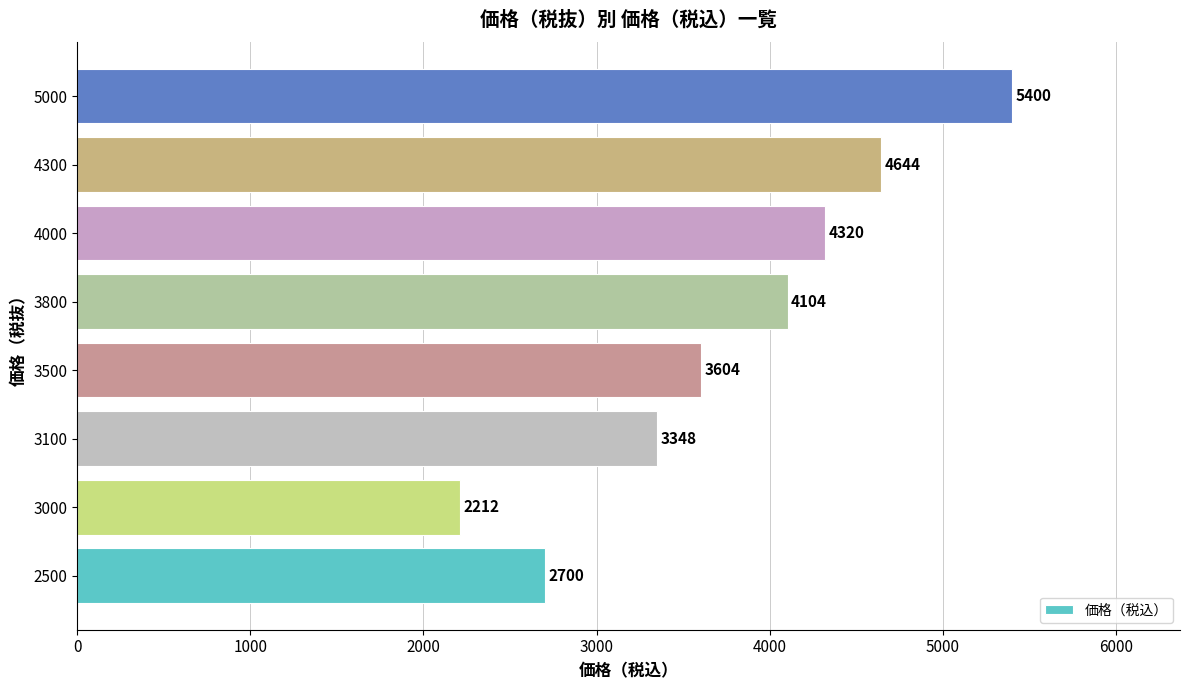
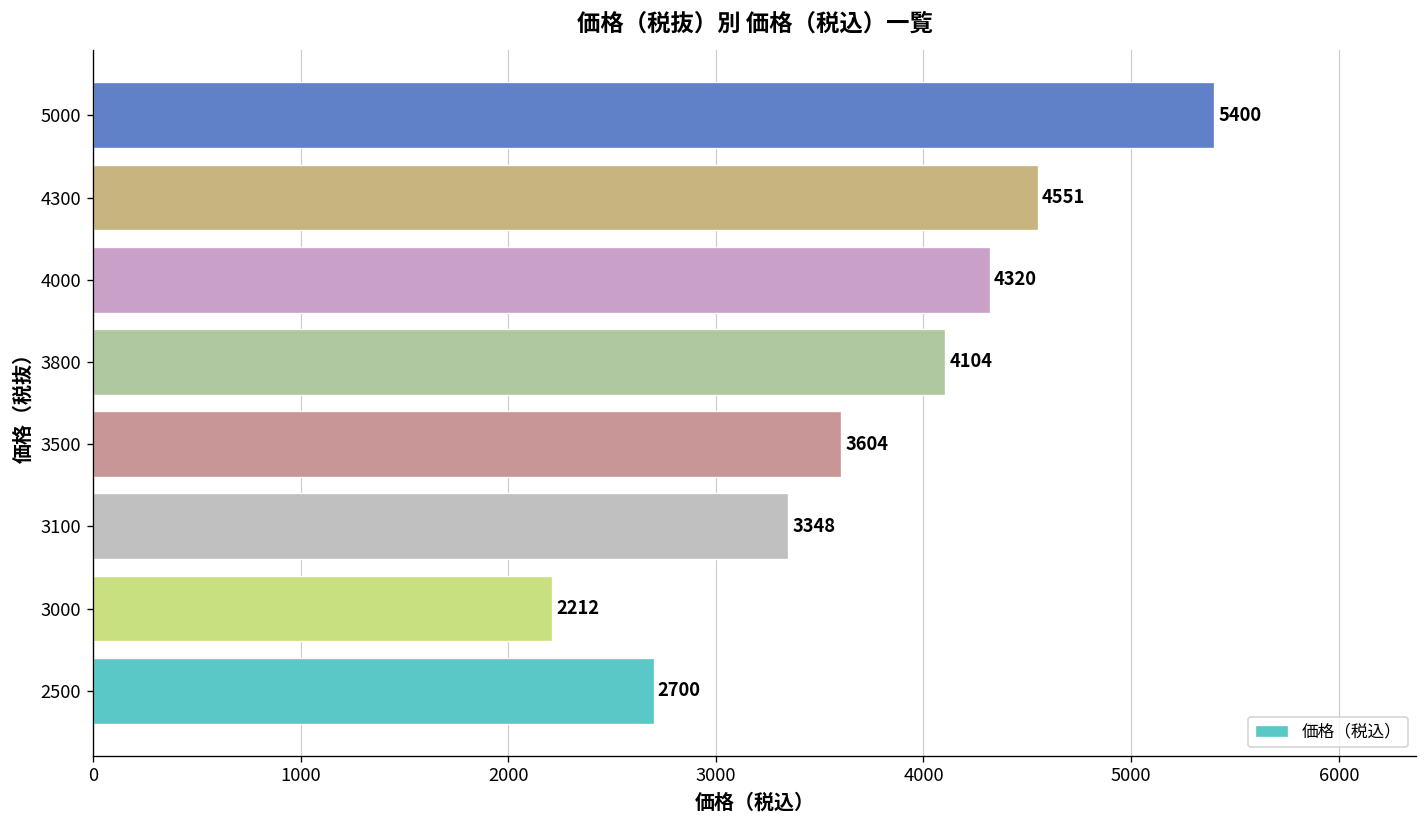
4300: 4644 -> 4551
